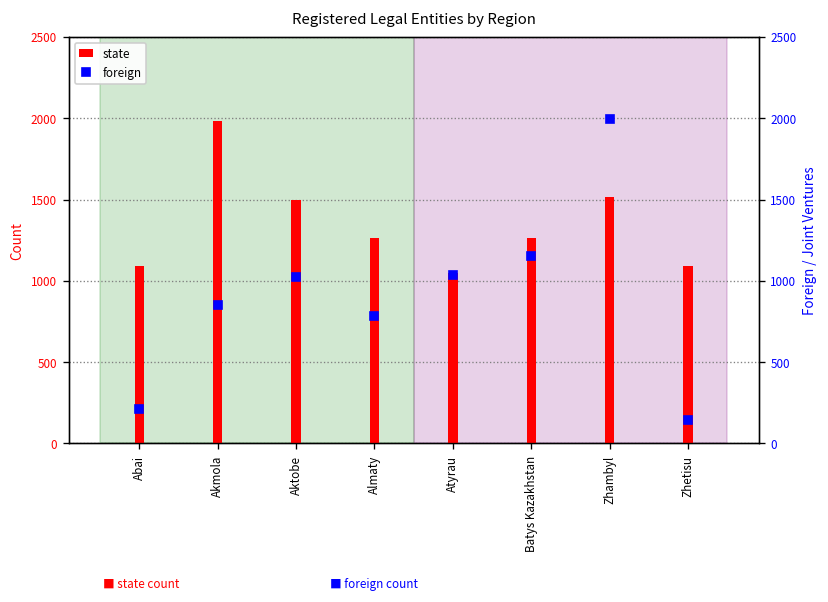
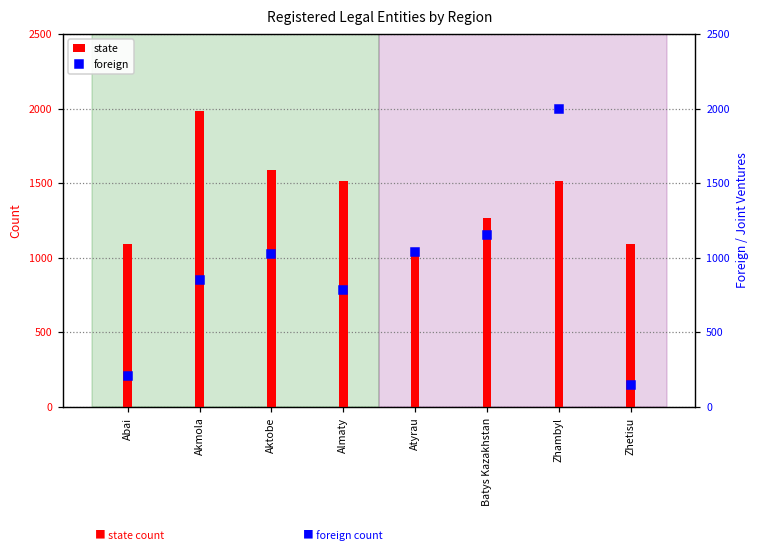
state, Aktobe: 1500 -> 1590
state, Almaty: 1260 -> 1520
